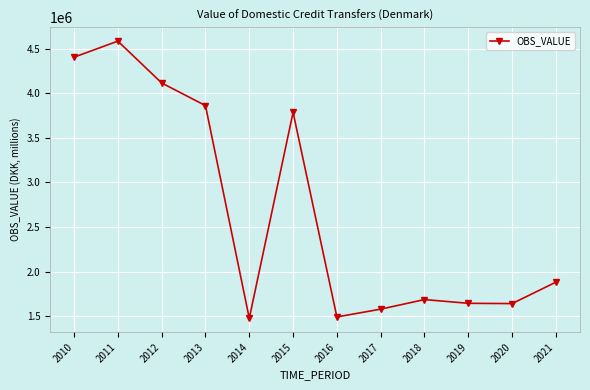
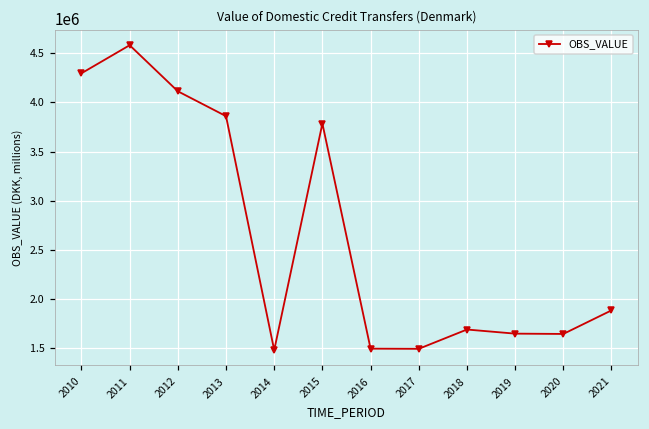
2010: 4400000 -> 4300000
2017: 1600000 -> 1500000
